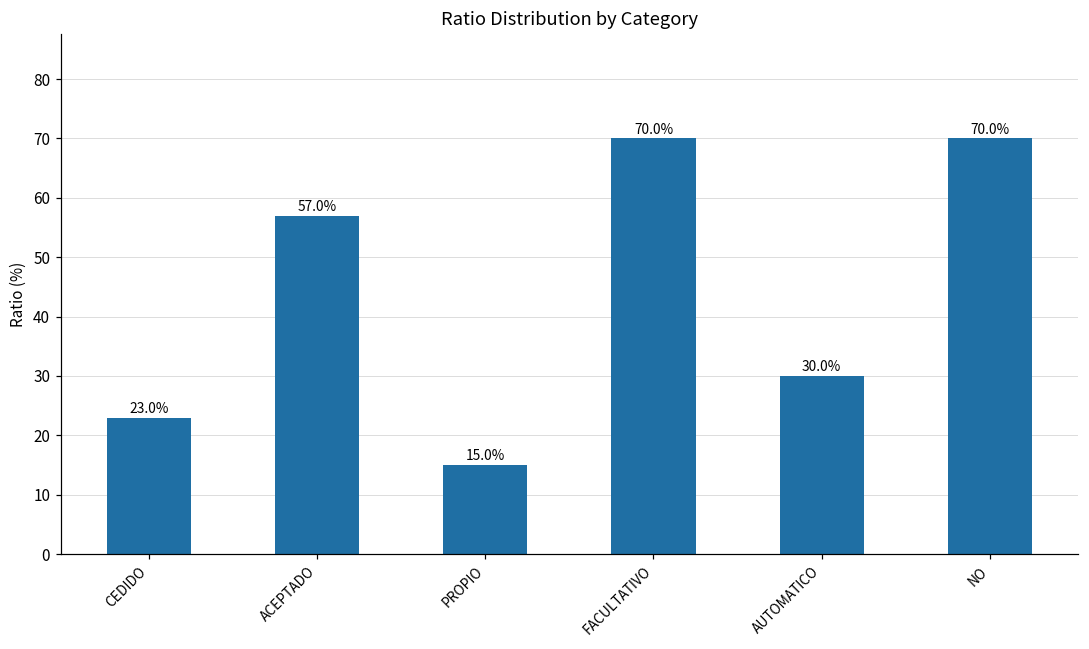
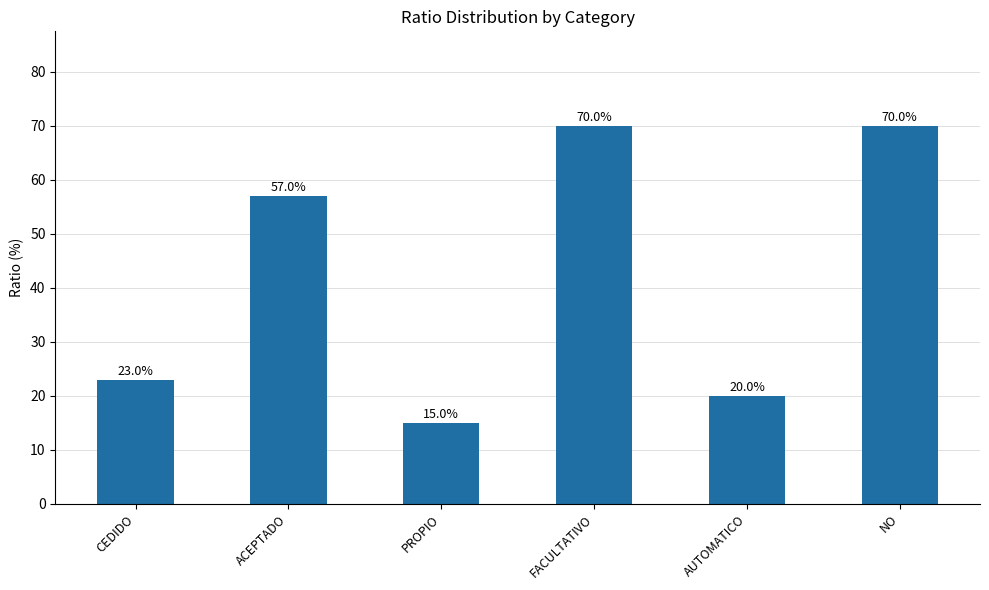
AUTOMATICO: 30.0% -> 20.0%
